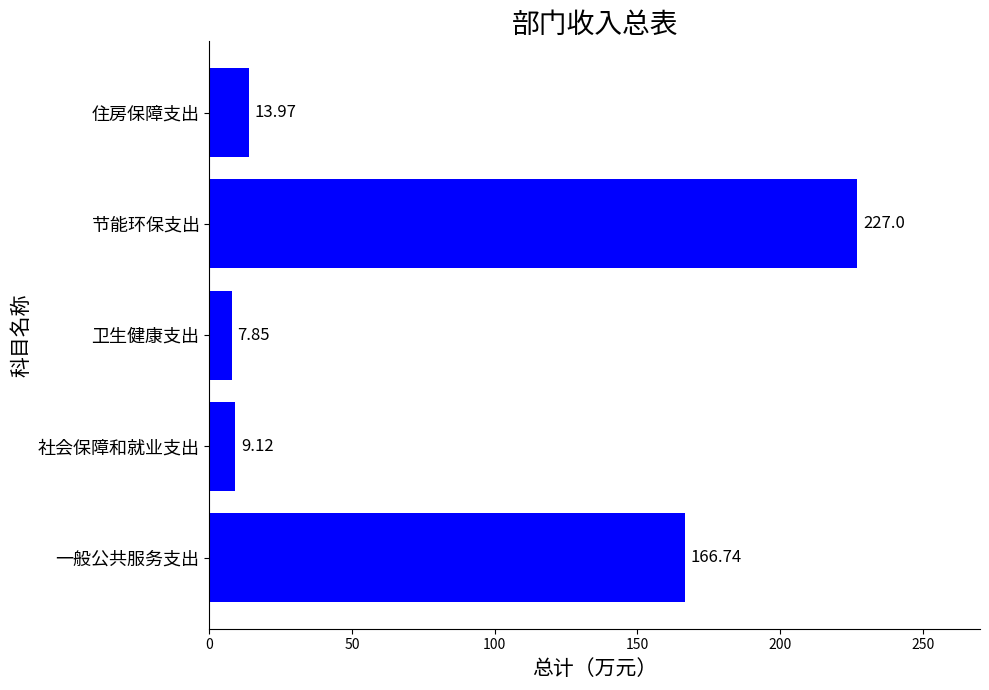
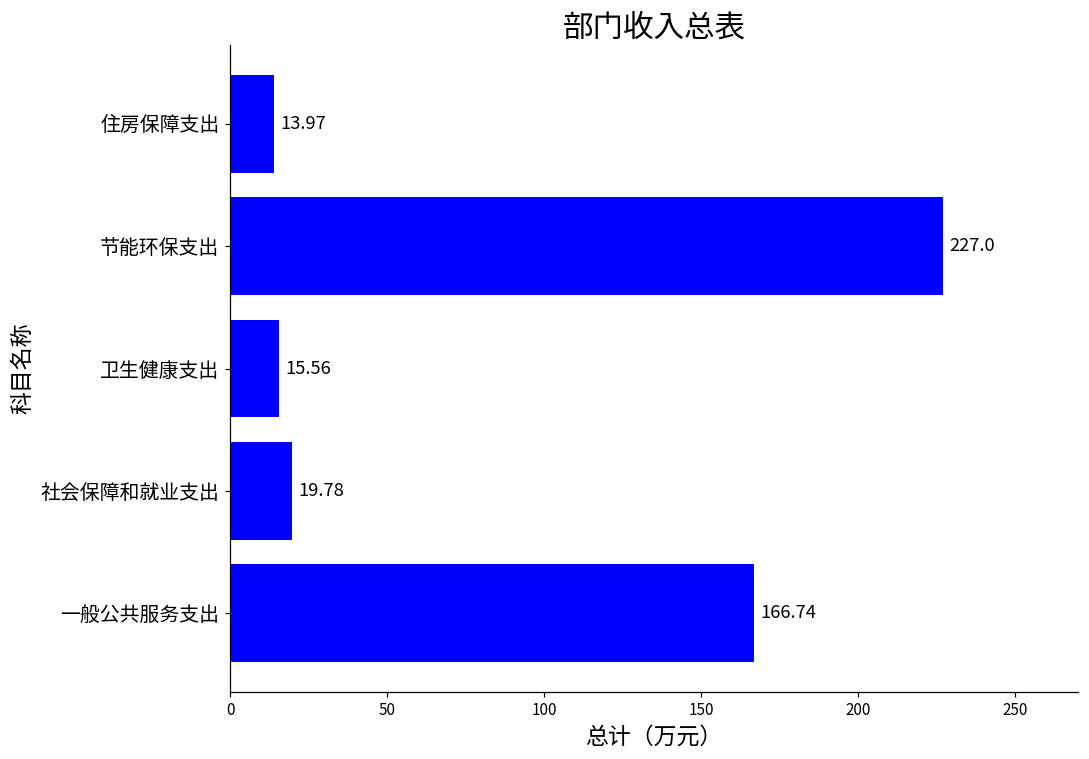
卫生健康支出: 7.85 -> 15.56
社会保障和就业支出: 9.12 -> 19.78
